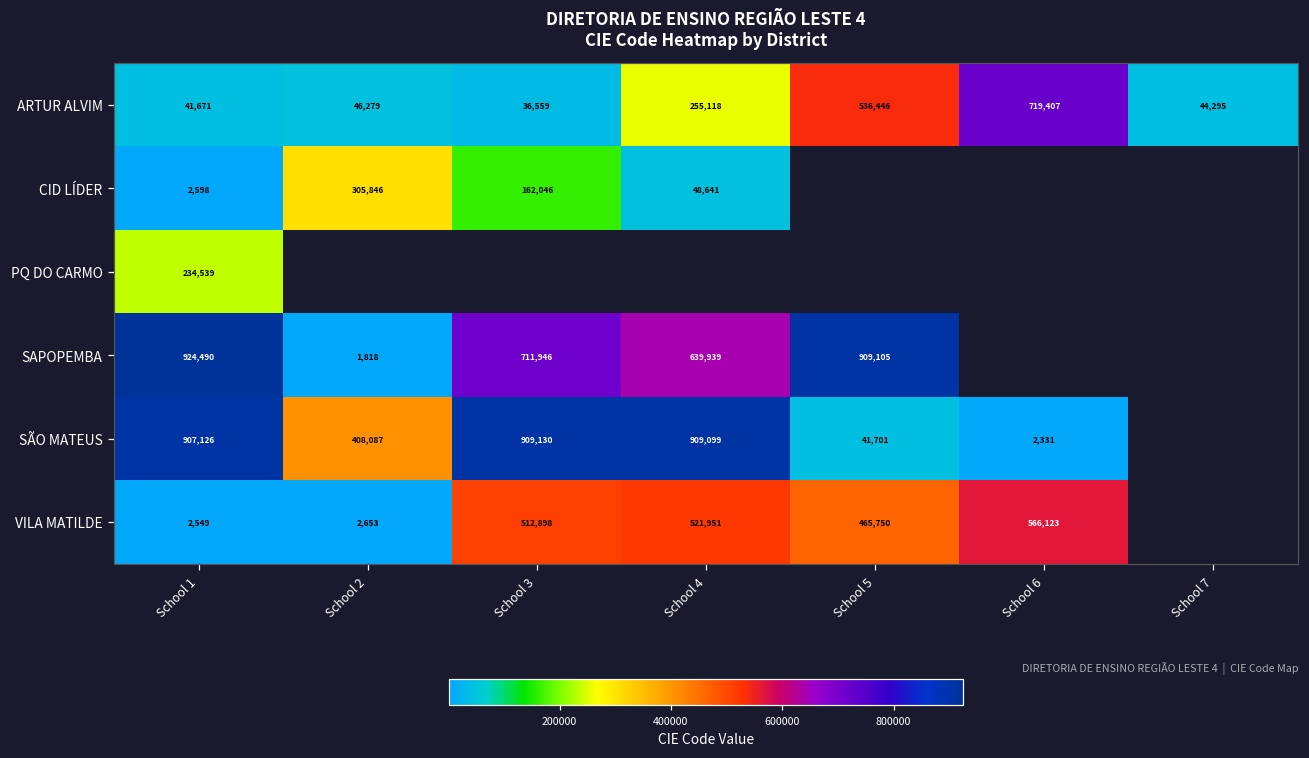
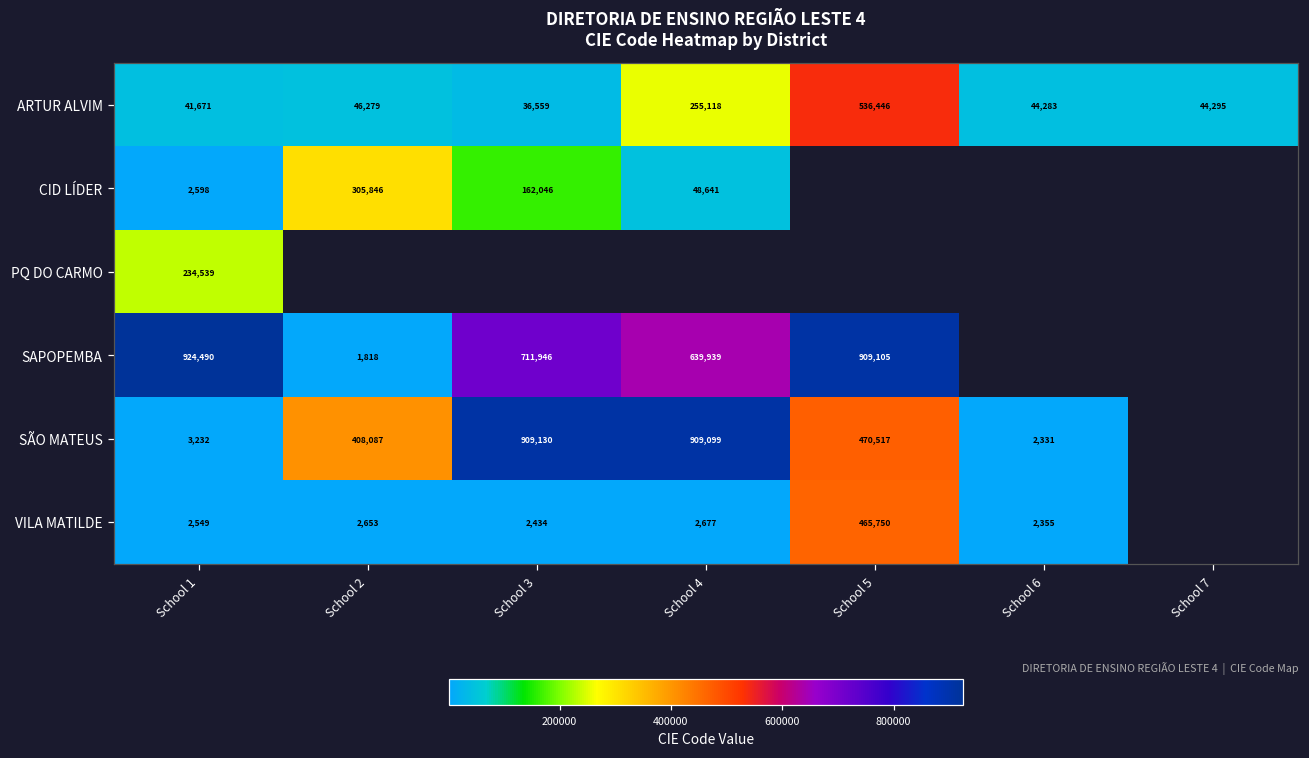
ARTUR ALVIM, School 6: 719,407 -> 44,283
SÃO MATEUS, School 1: 907,126 -> 3,232
SÃO MATEUS, School 5: 41,701 -> 470,517
VILA MATILDE, School 3: 512,898 -> 2,434
VILA MATILDE, School 4: 521,951 -> 2,677
VILA MATILDE, School 6: 566,123 -> 2,355
